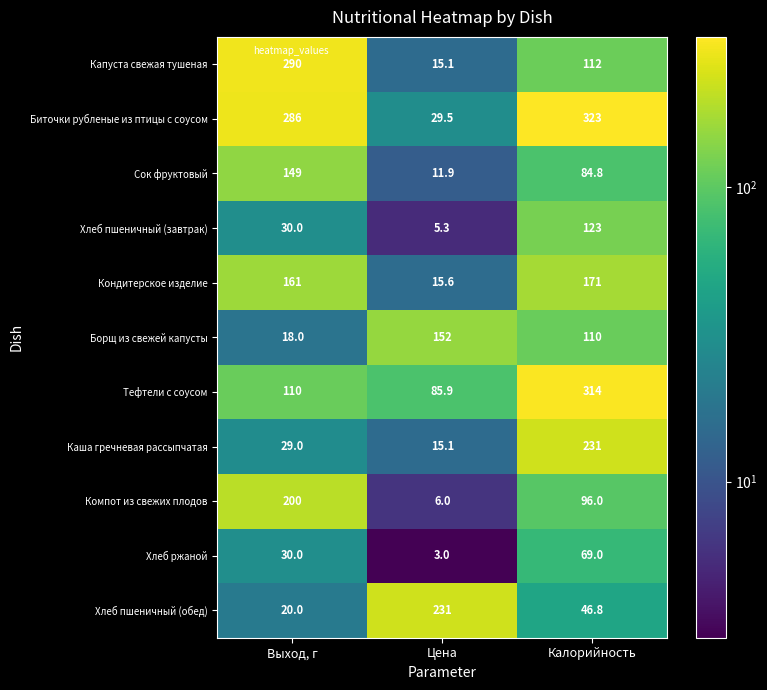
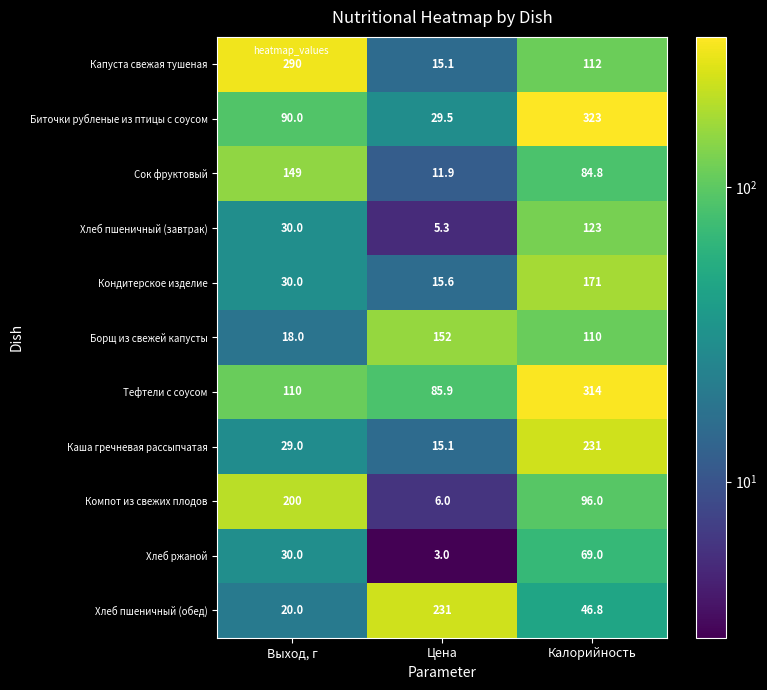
Биточки рубленые из птицы с соусом, Выход, г: 286 -> 90.0
Кондитерское изделие, Выход, г: 161 -> 30.0
